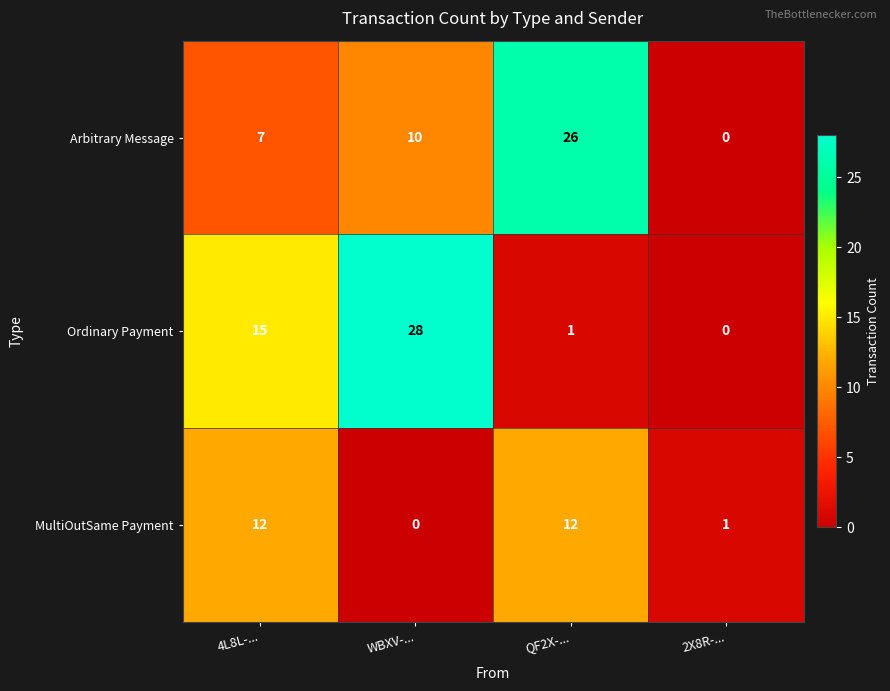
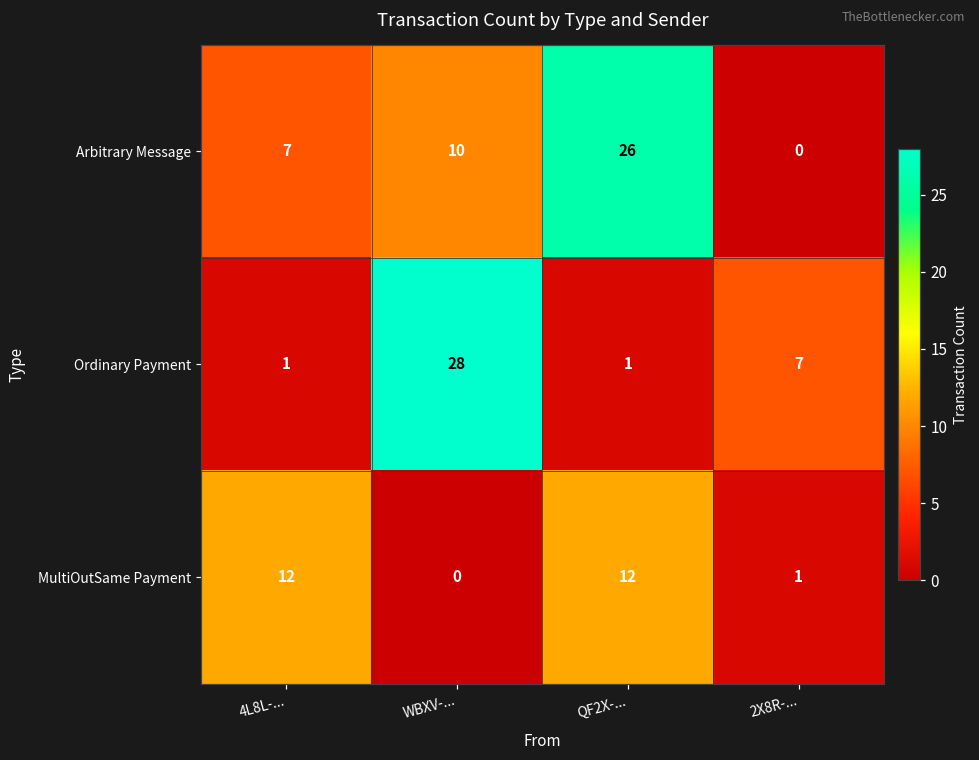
Ordinary Payment, 4L8L-...: 15 -> 1
Ordinary Payment, 2X8R-...: 0 -> 7
